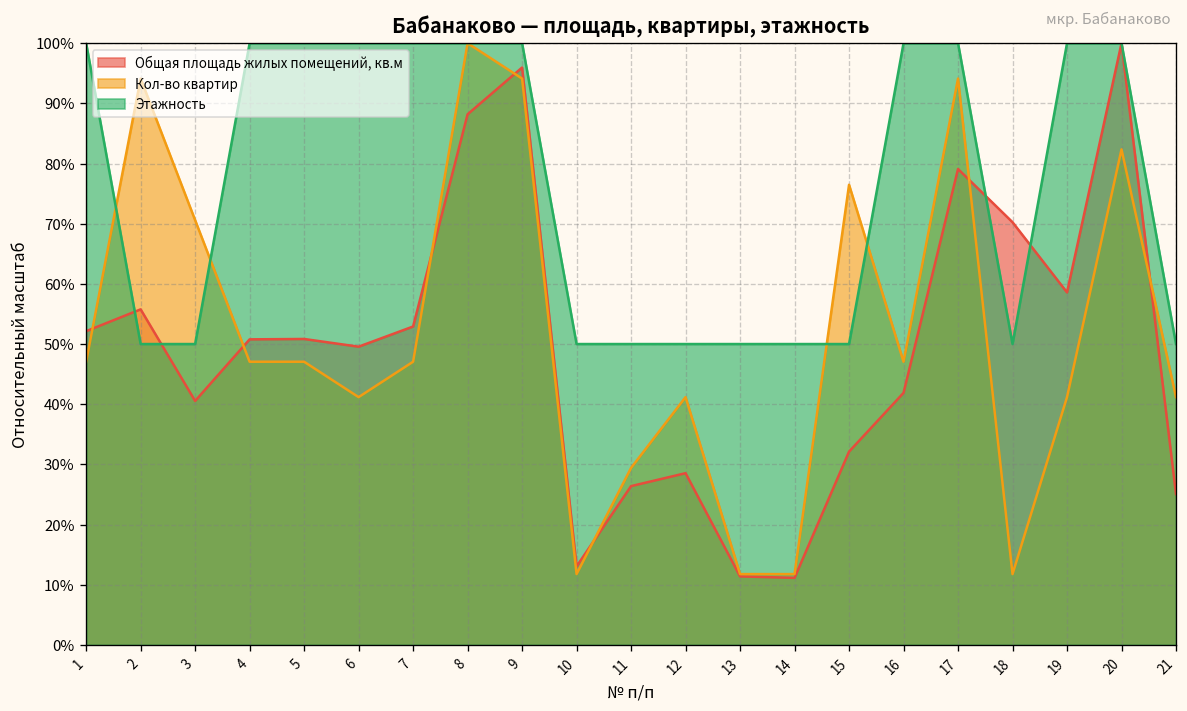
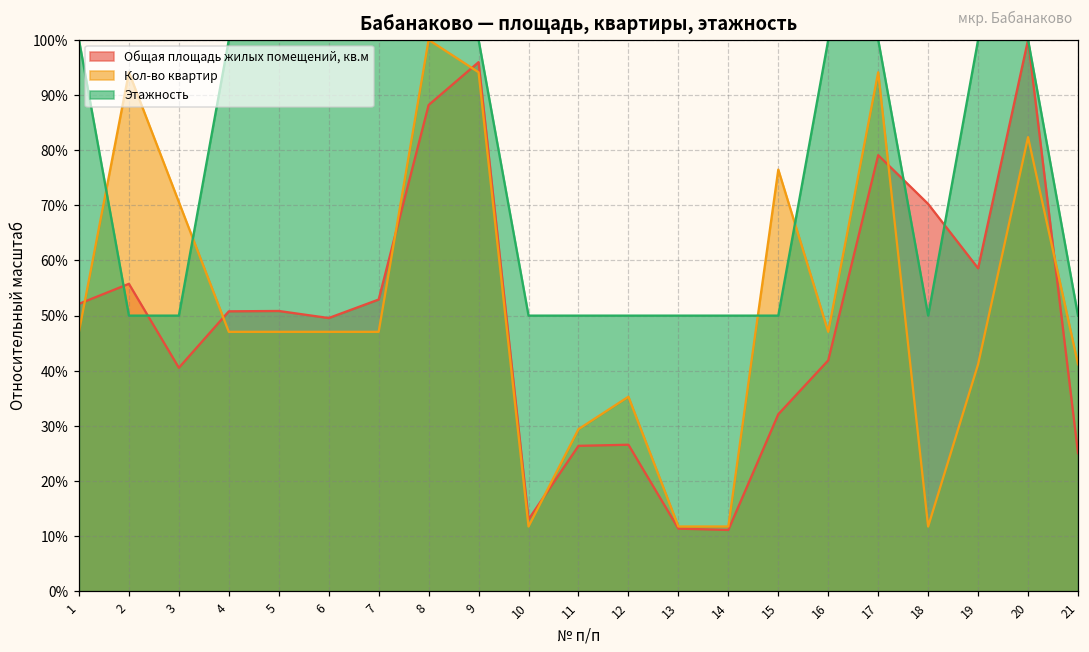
Кол-во квартир, 6: 41% -> 47%
Общая площадь жилых помещений, кв.м, 12: 29% -> 27%
Кол-во квартир, 12: 41% -> 35%
